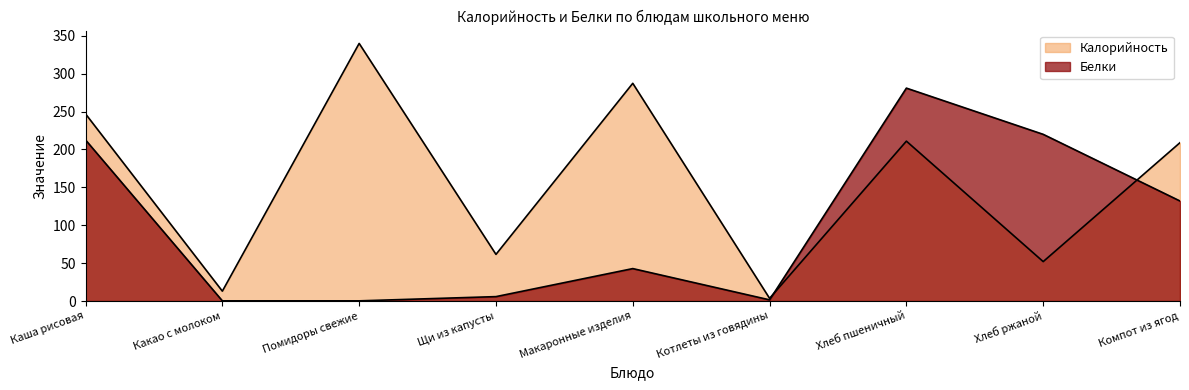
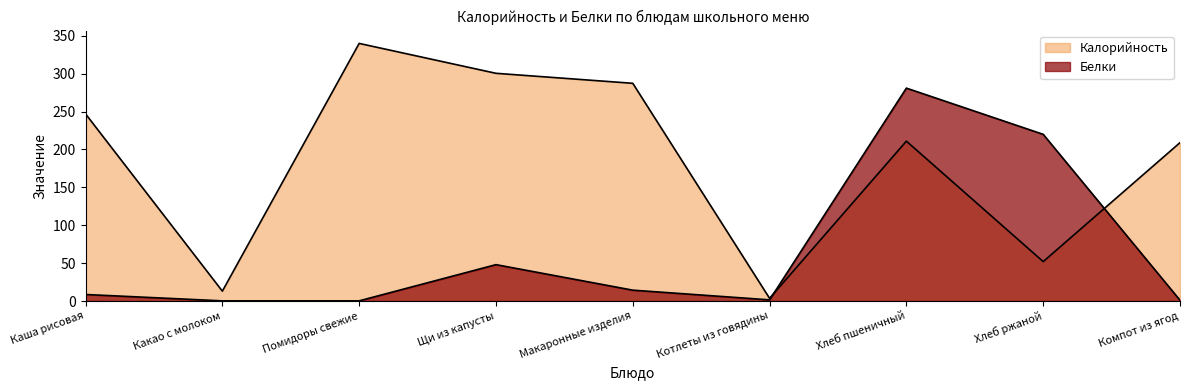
Белки, Каша рисовая: 210 -> 10
Калорийность, Щи из капусты: 60 -> 300
Белки, Щи из капусты: 10 -> 50
Белки, Макаронные изделия: 40 -> 10
Белки, Компот из ягод: 130 -> 0
